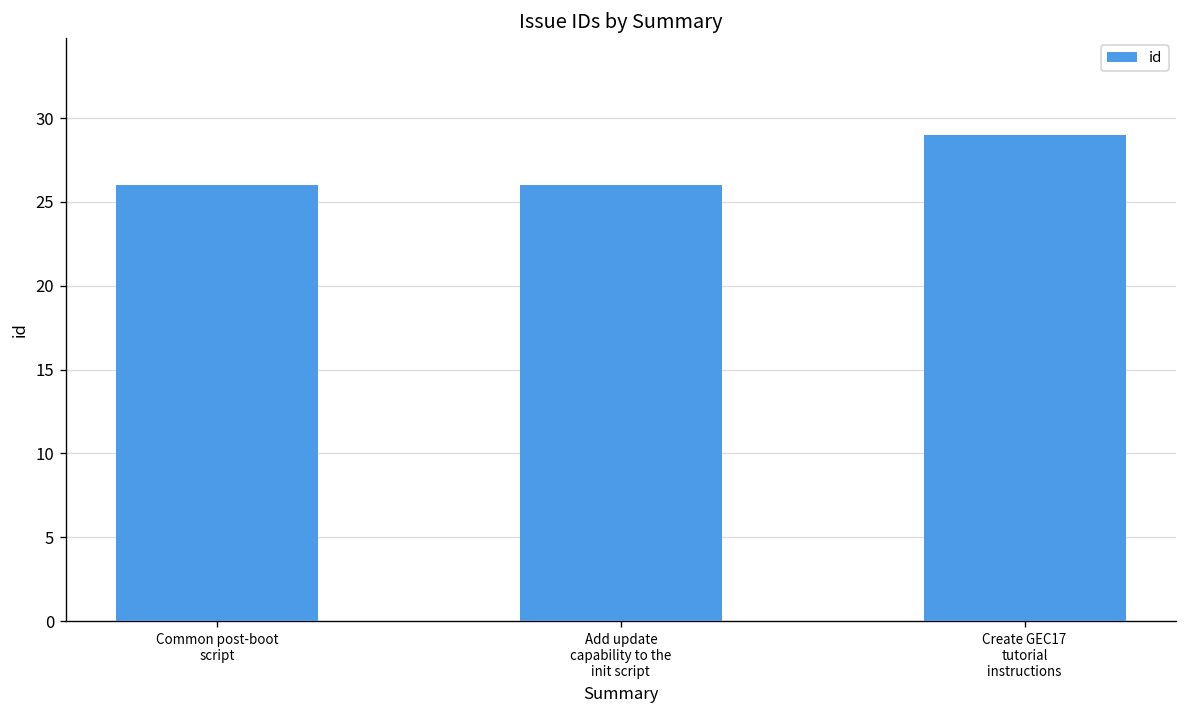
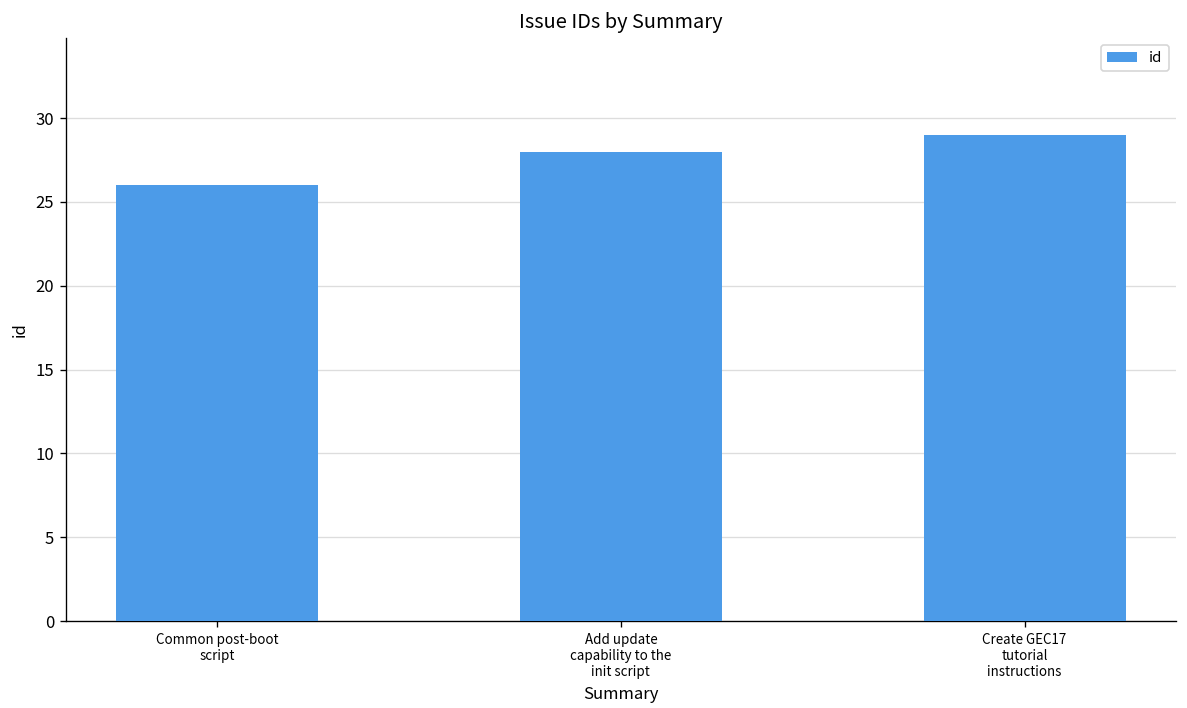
Add update capability to the init script: 26 -> 28
